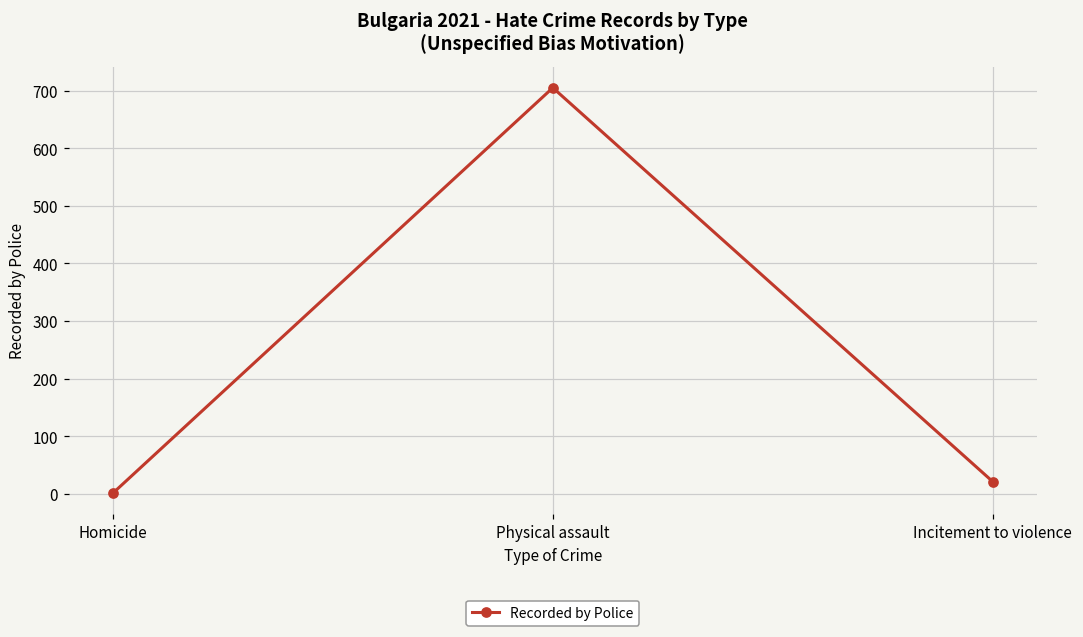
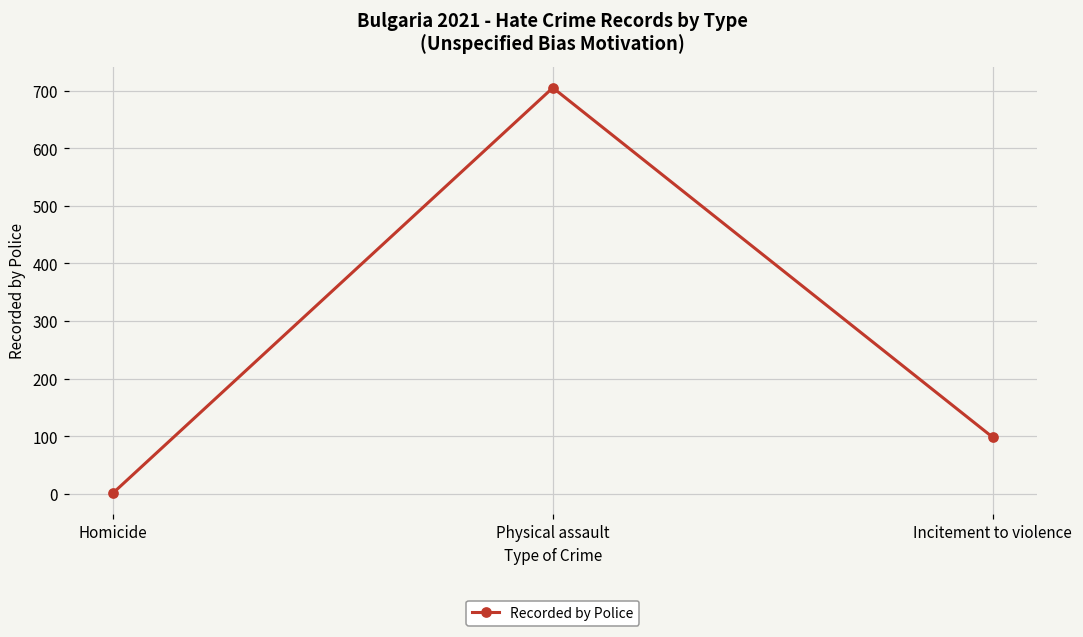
Incitement to violence: 20 -> 100
